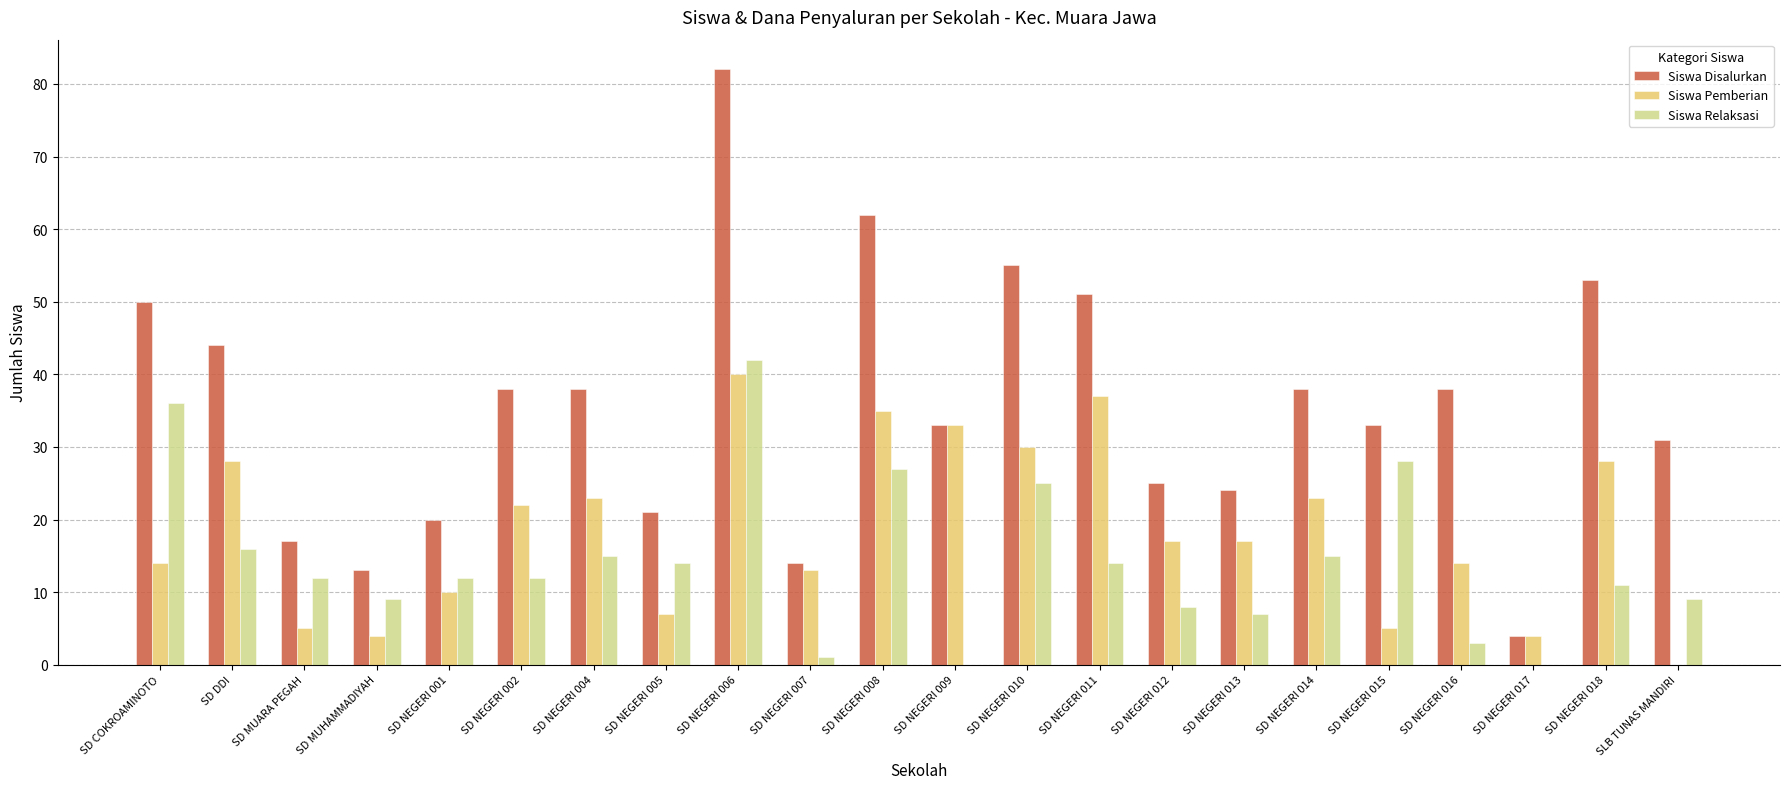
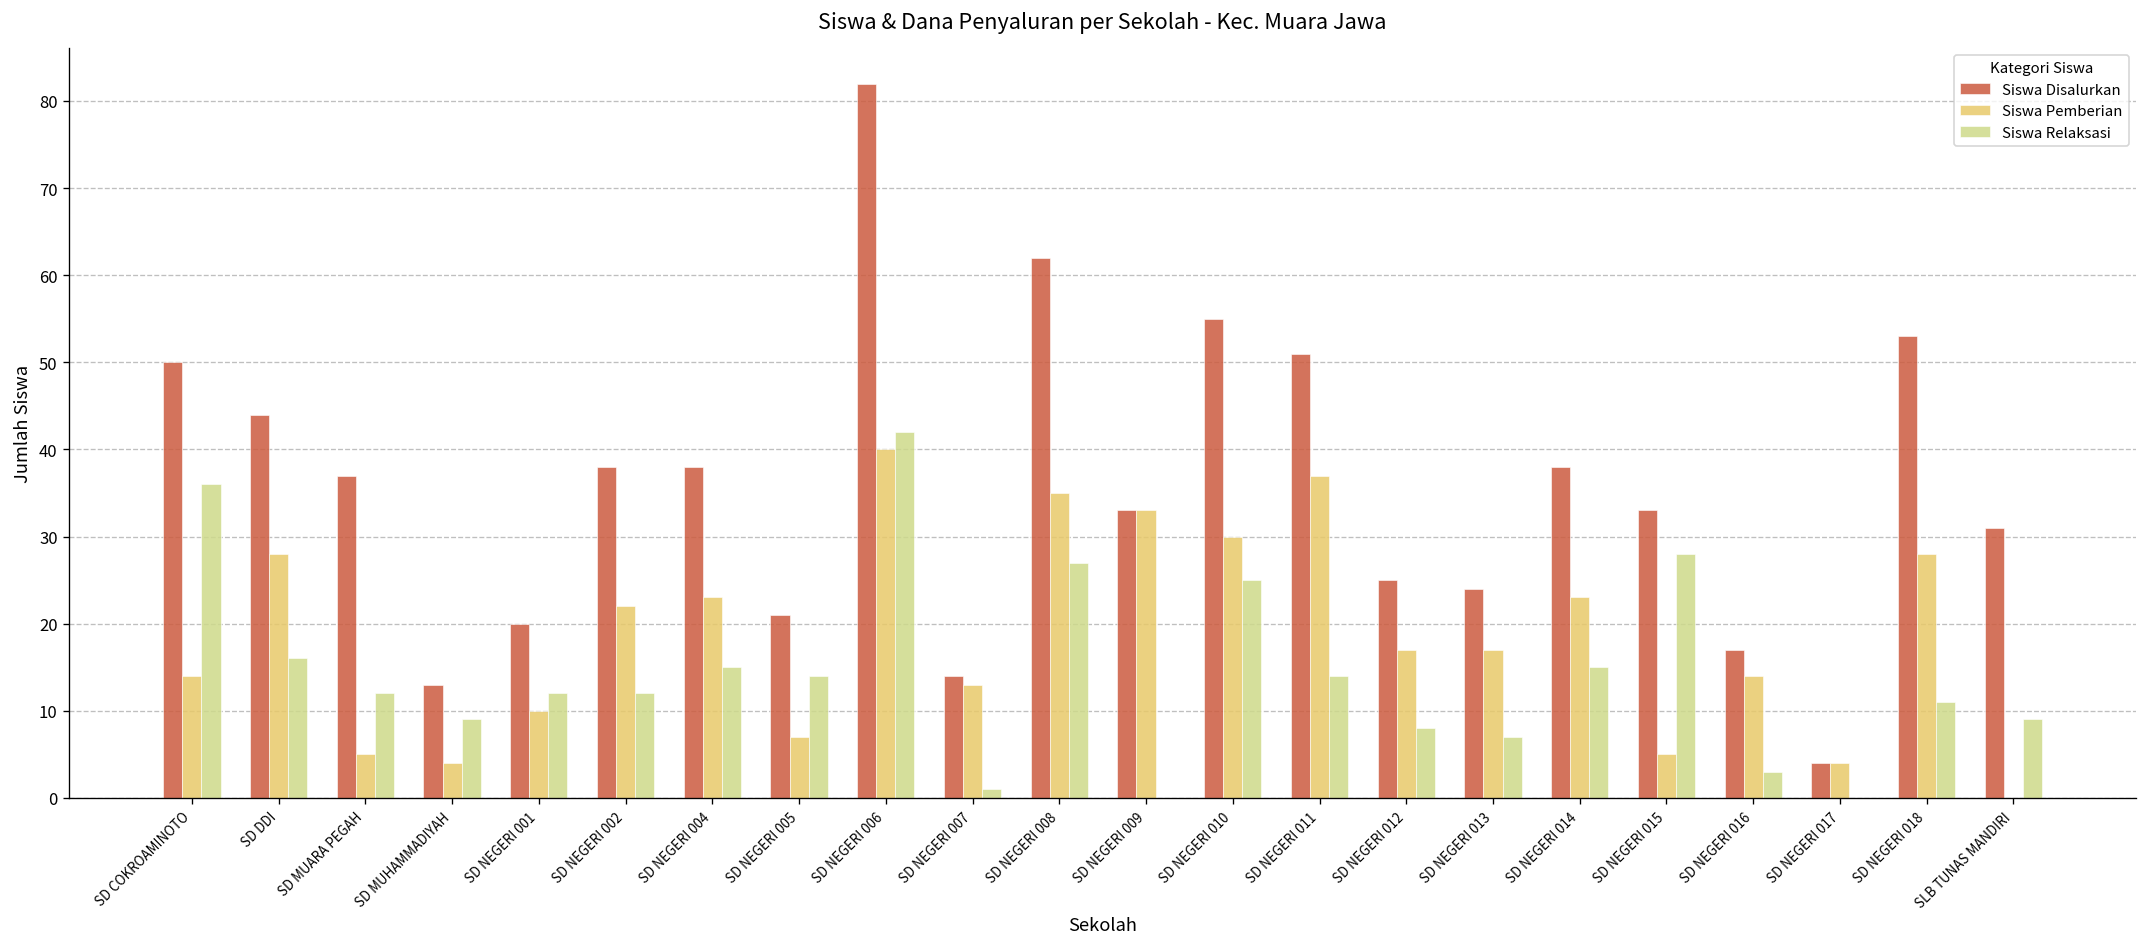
Siswa Disalurkan, SD MUARA PEGAH: 17 -> 37
Siswa Disalurkan, SD NEGERI 016: 38 -> 17
